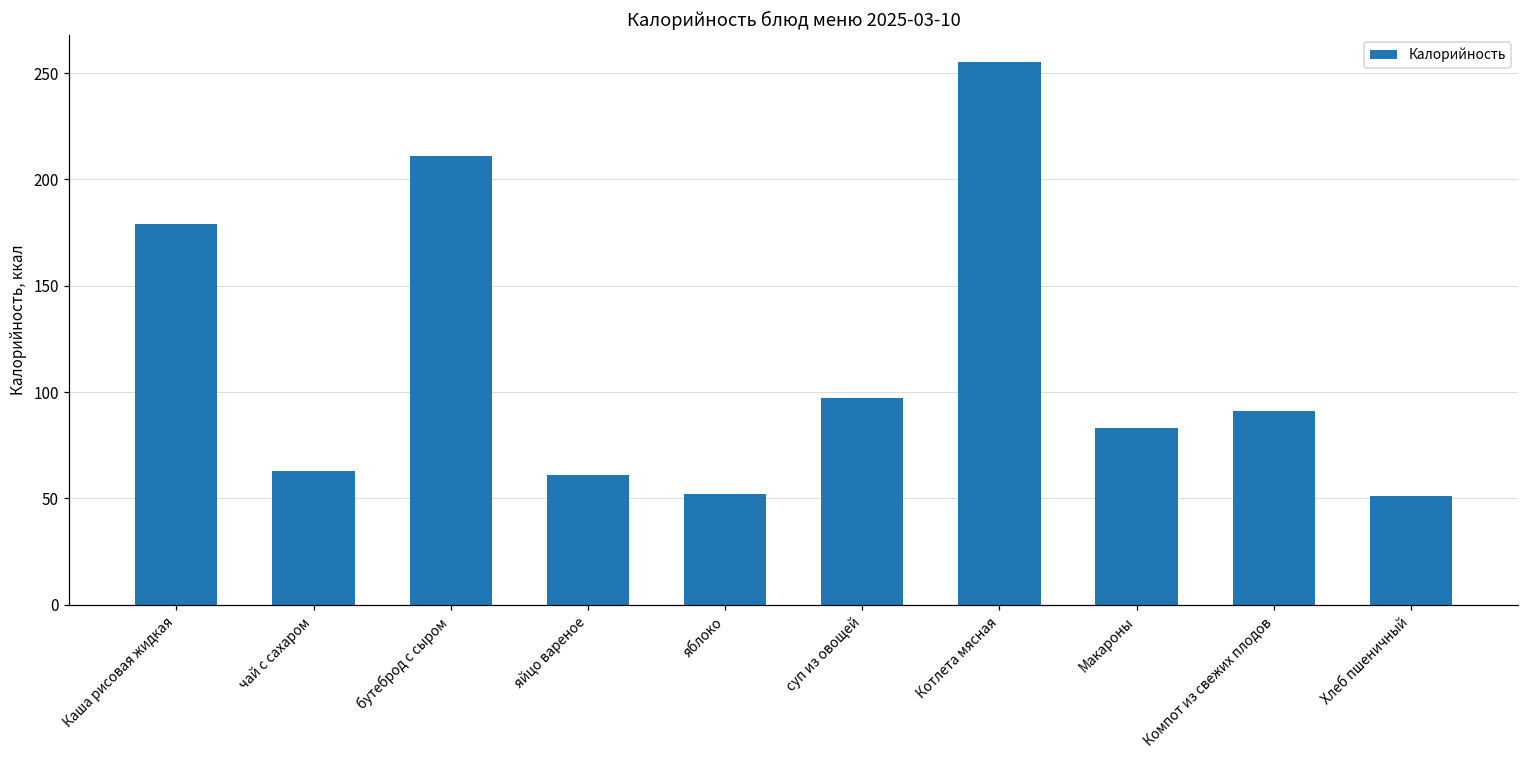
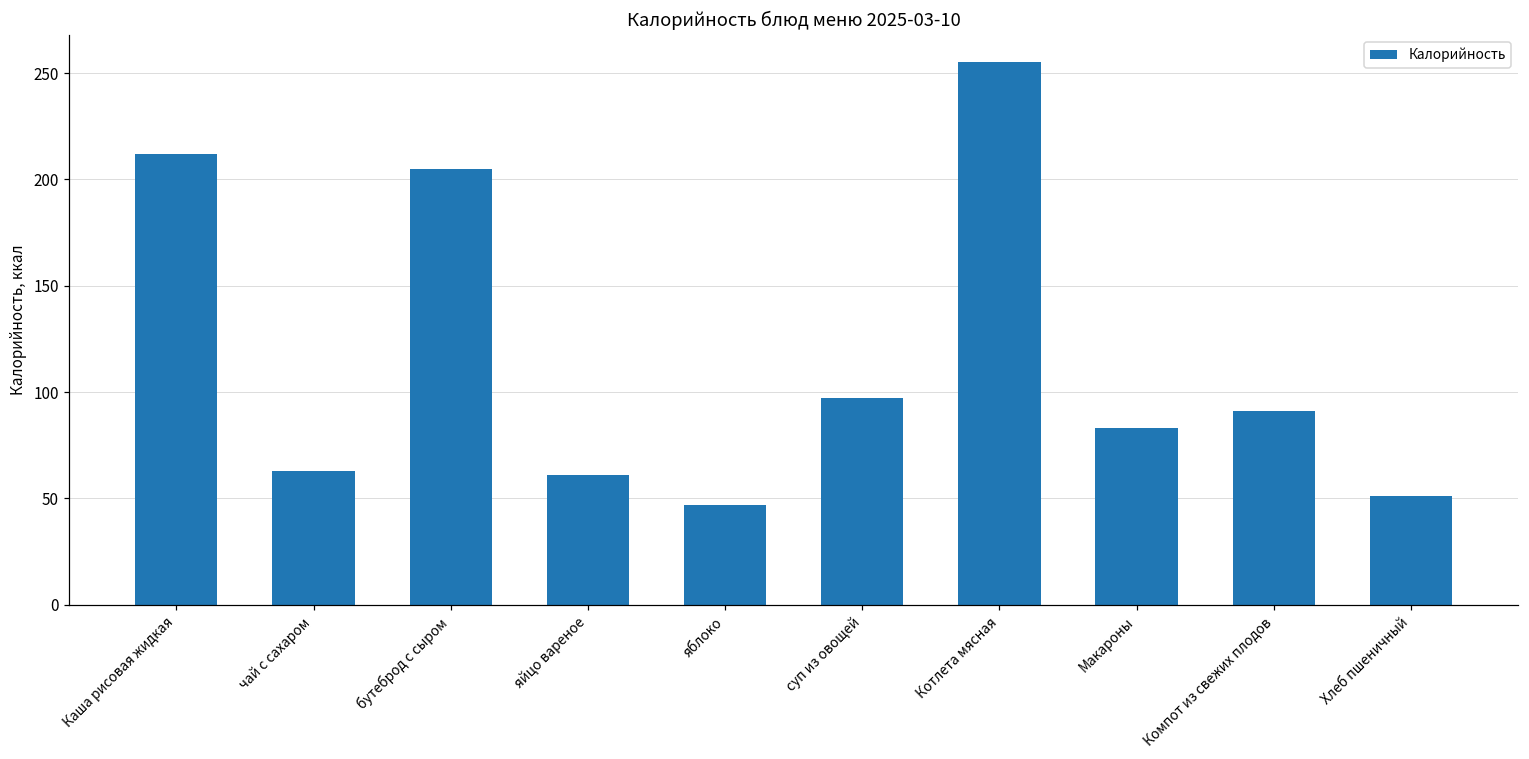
Каша рисовая жидкая: 179 -> 212
бутеброд с сыром: 211 -> 205
яблоко: 52 -> 47
